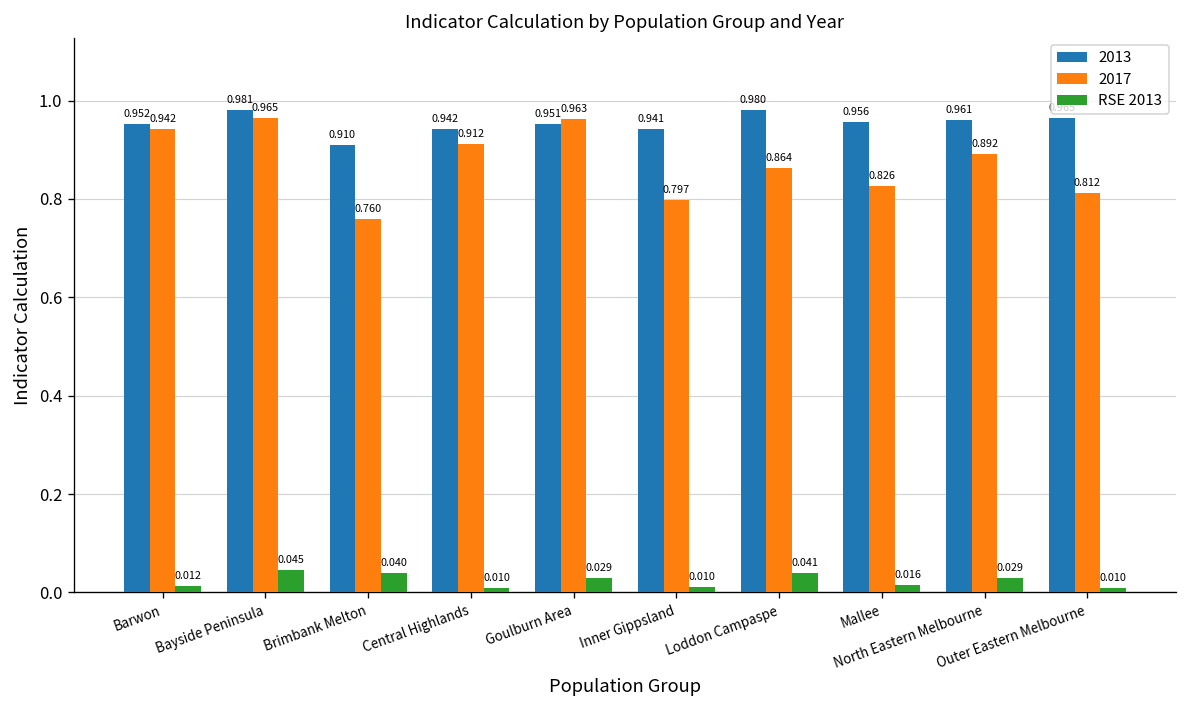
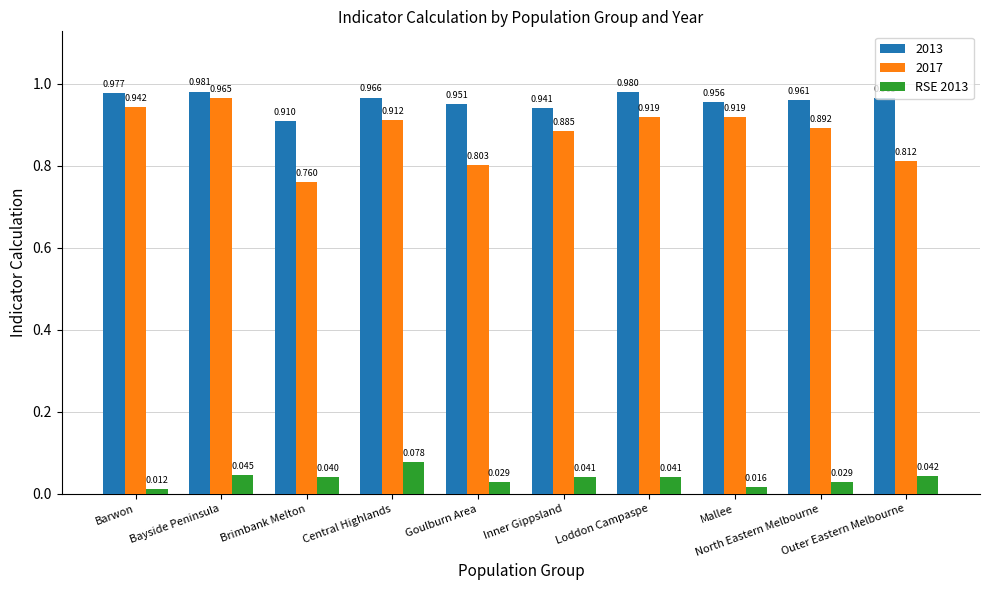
2013, Barwon: 0.952 -> 0.977
2013, Central Highlands: 0.942 -> 0.966
RSE 2013, Central Highlands: 0.010 -> 0.078
2017, Goulburn Area: 0.963 -> 0.803
2017, Inner Gippsland: 0.797 -> 0.885
RSE 2013, Inner Gippsland: 0.010 -> 0.041
2017, Loddon Campaspe: 0.864 -> 0.919
2017, Mallee: 0.826 -> 0.919
RSE 2013, Outer Eastern Melbourne: 0.010 -> 0.042
